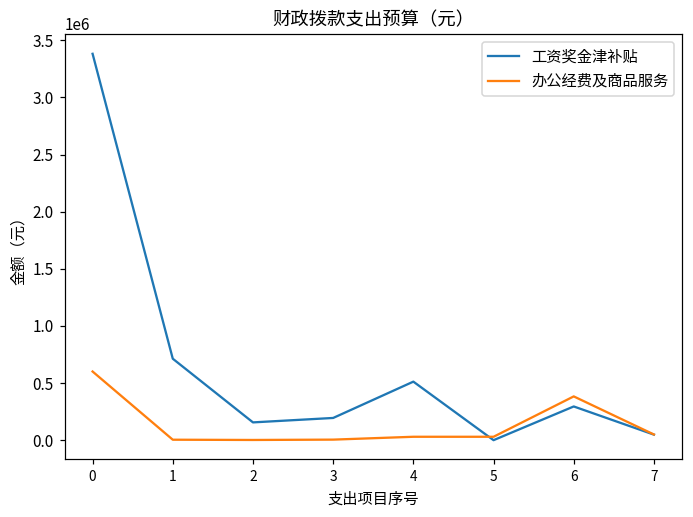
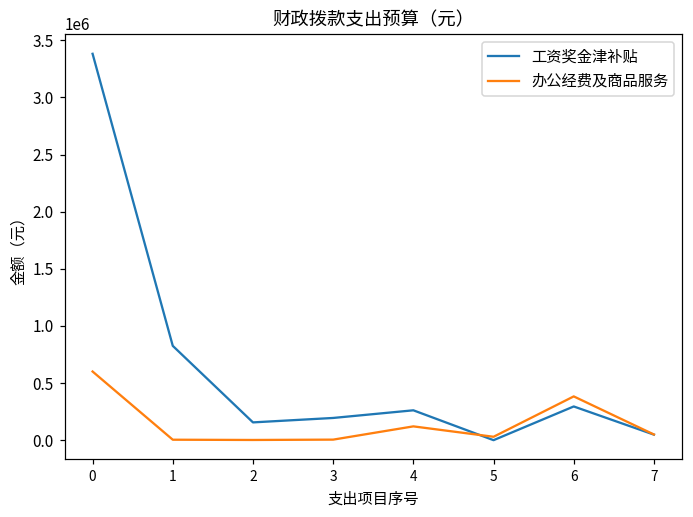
工资奖金津补贴, 1: 710000 -> 830000
工资奖金津补贴, 4: 510000 -> 260000
办公经费及商品服务, 4: 30000 -> 120000
